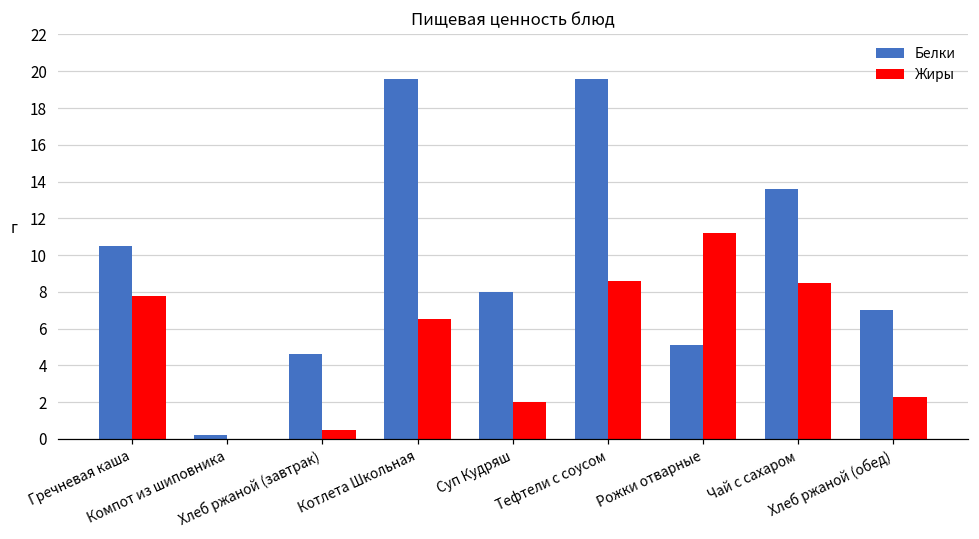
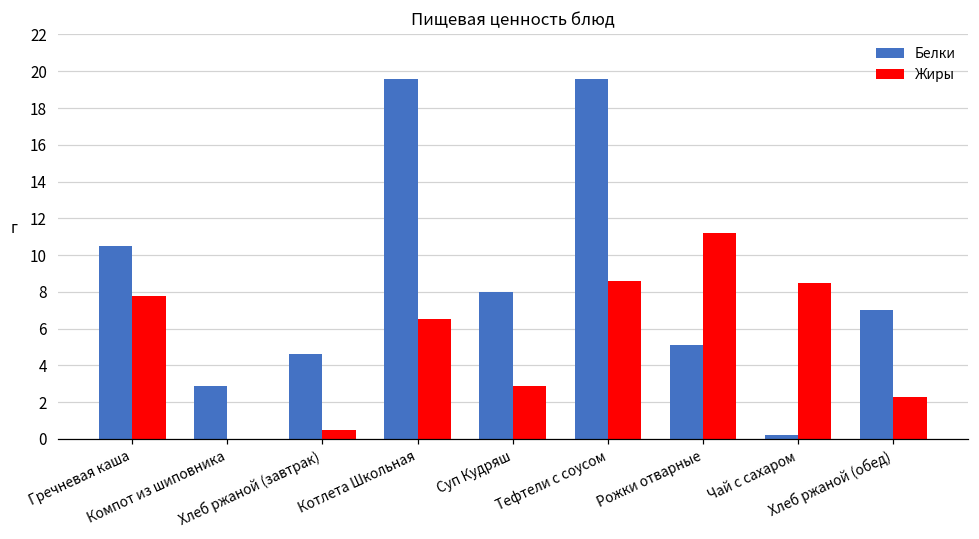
Белки, Компот из шиповника: 0.2 -> 2.9
Жиры, Суп Кудряш: 2.0 -> 2.9
Белки, Чай с сахаром: 13.6 -> 0.2
